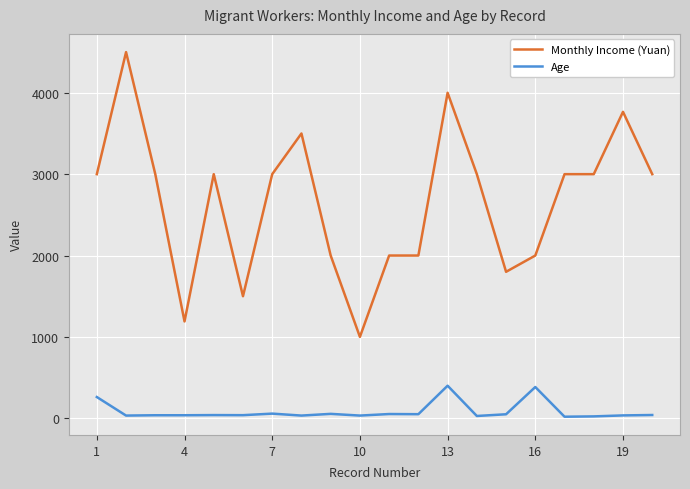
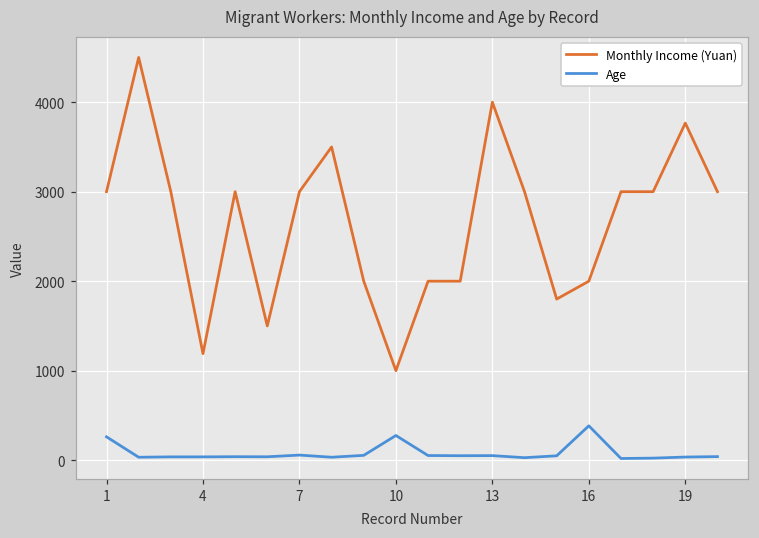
Age, 10: 0 -> 300
Age, 13: 400 -> 100
